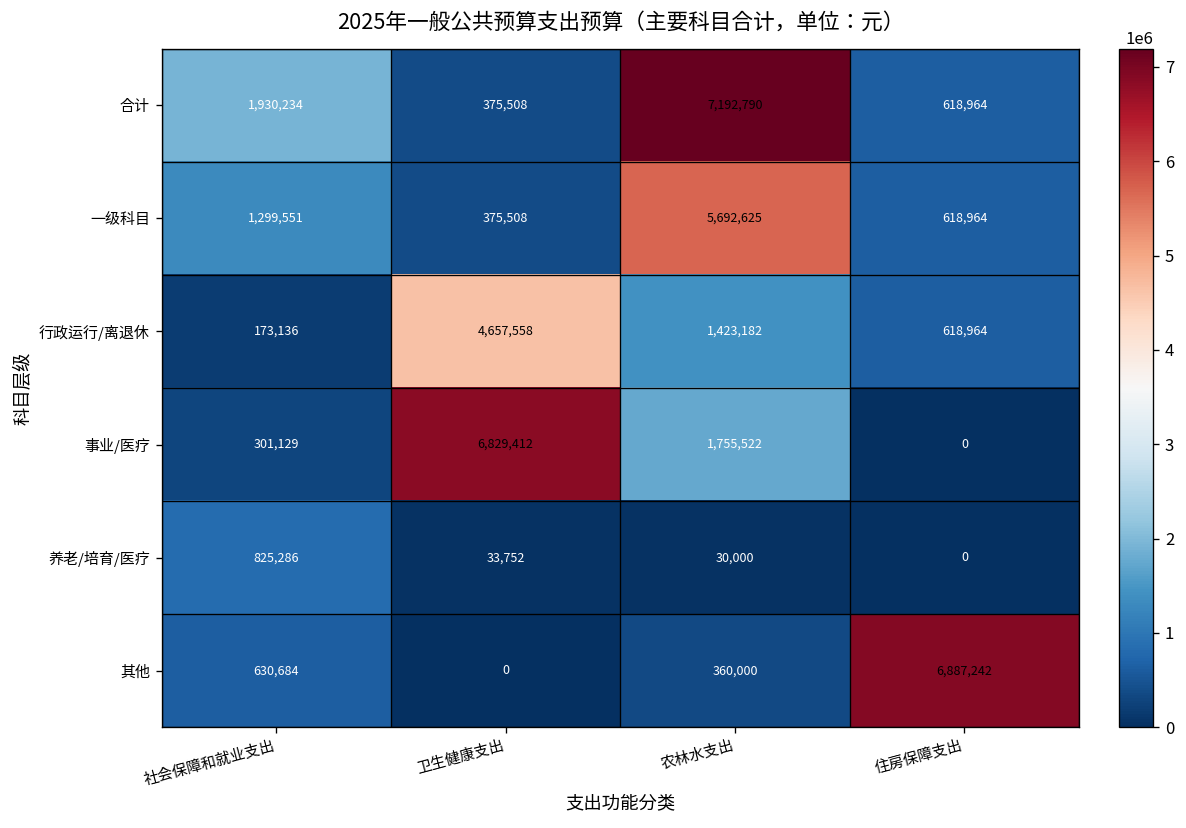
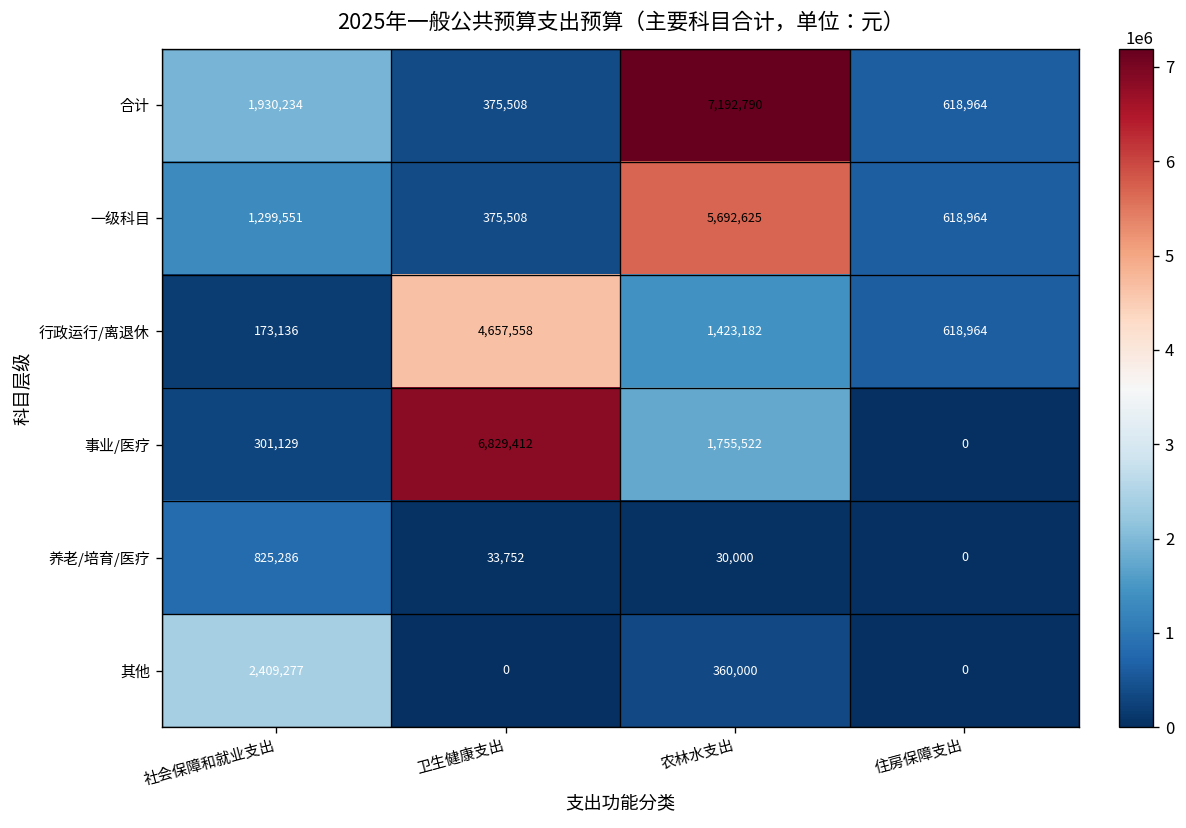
其他, 社会保障和就业支出: 630,684 -> 2,409,277
其他, 住房保障支出: 6,887,242 -> 0
